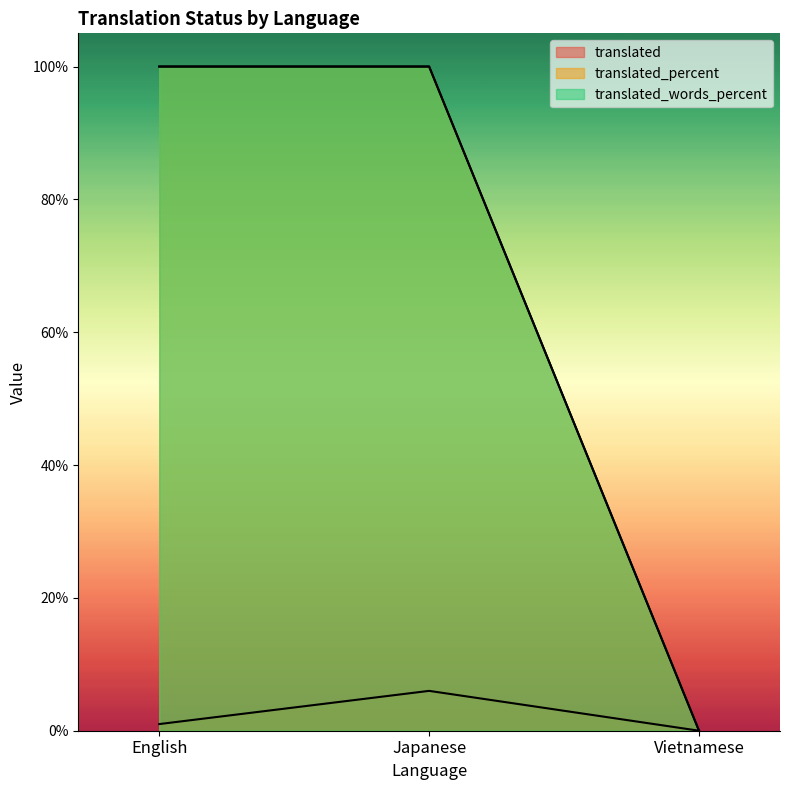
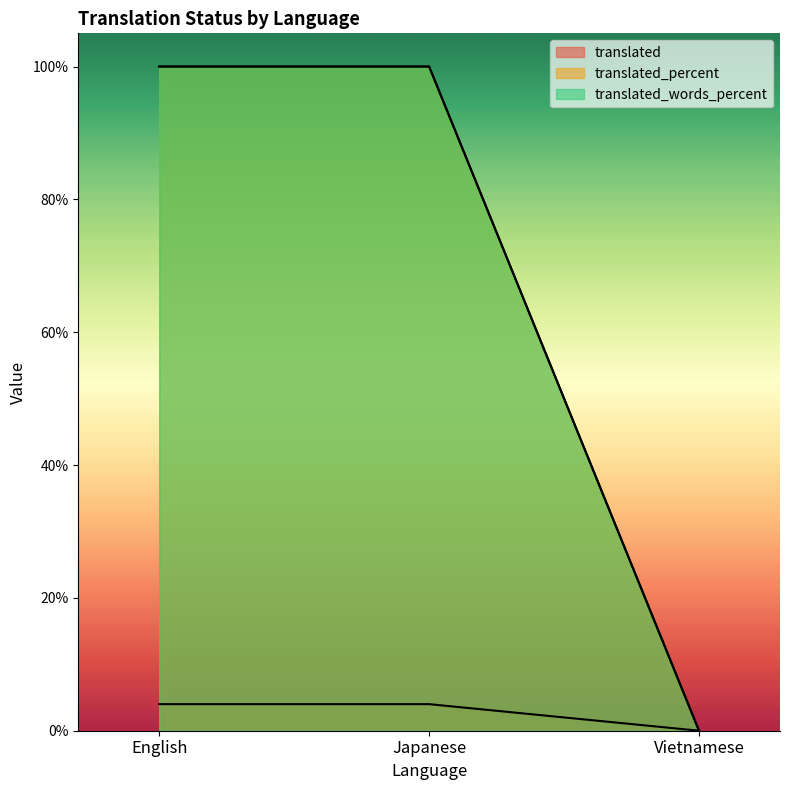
translated, English: 1% -> 4%
translated, Japanese: 6% -> 4%
